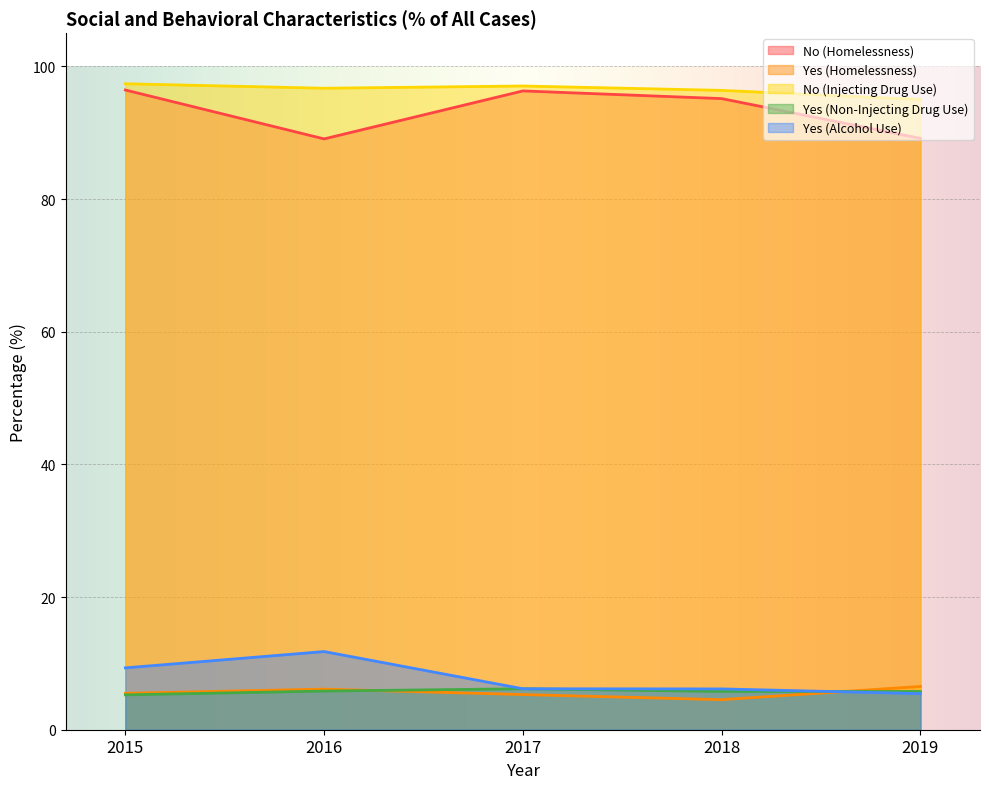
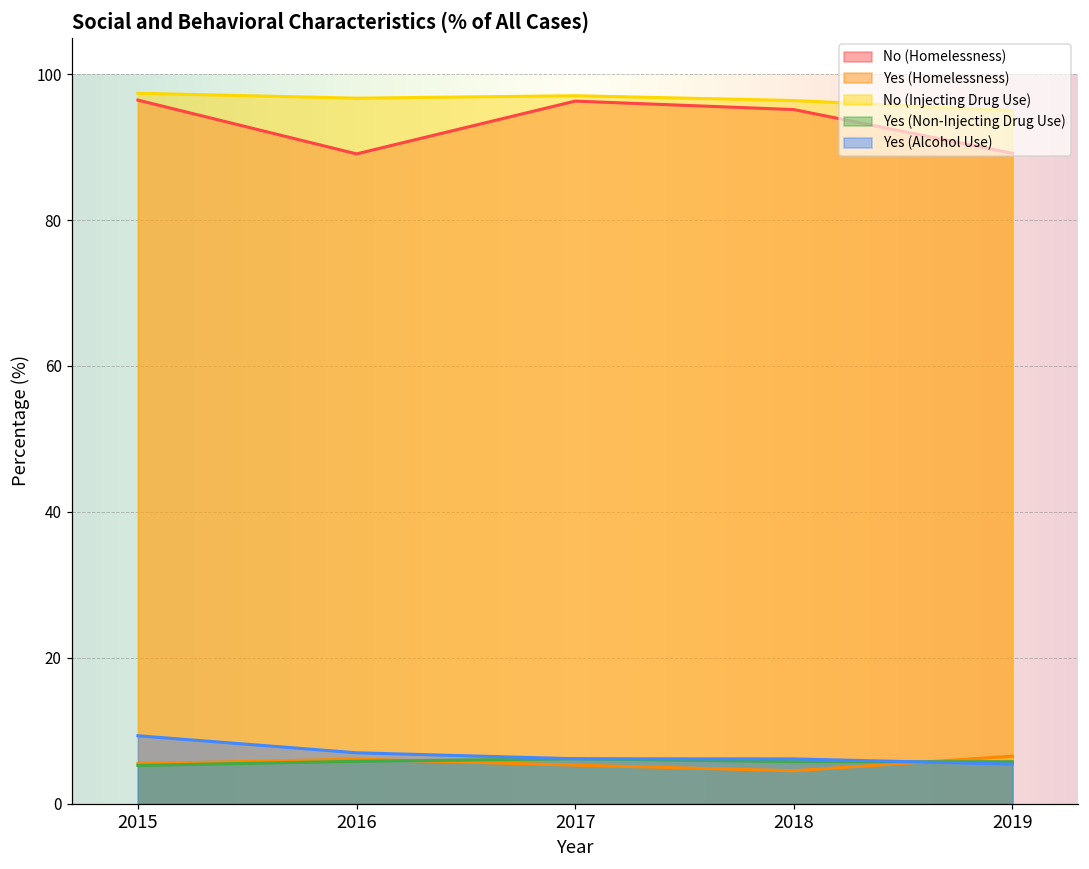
Yes (Alcohol Use), 2016: 12 -> 7
